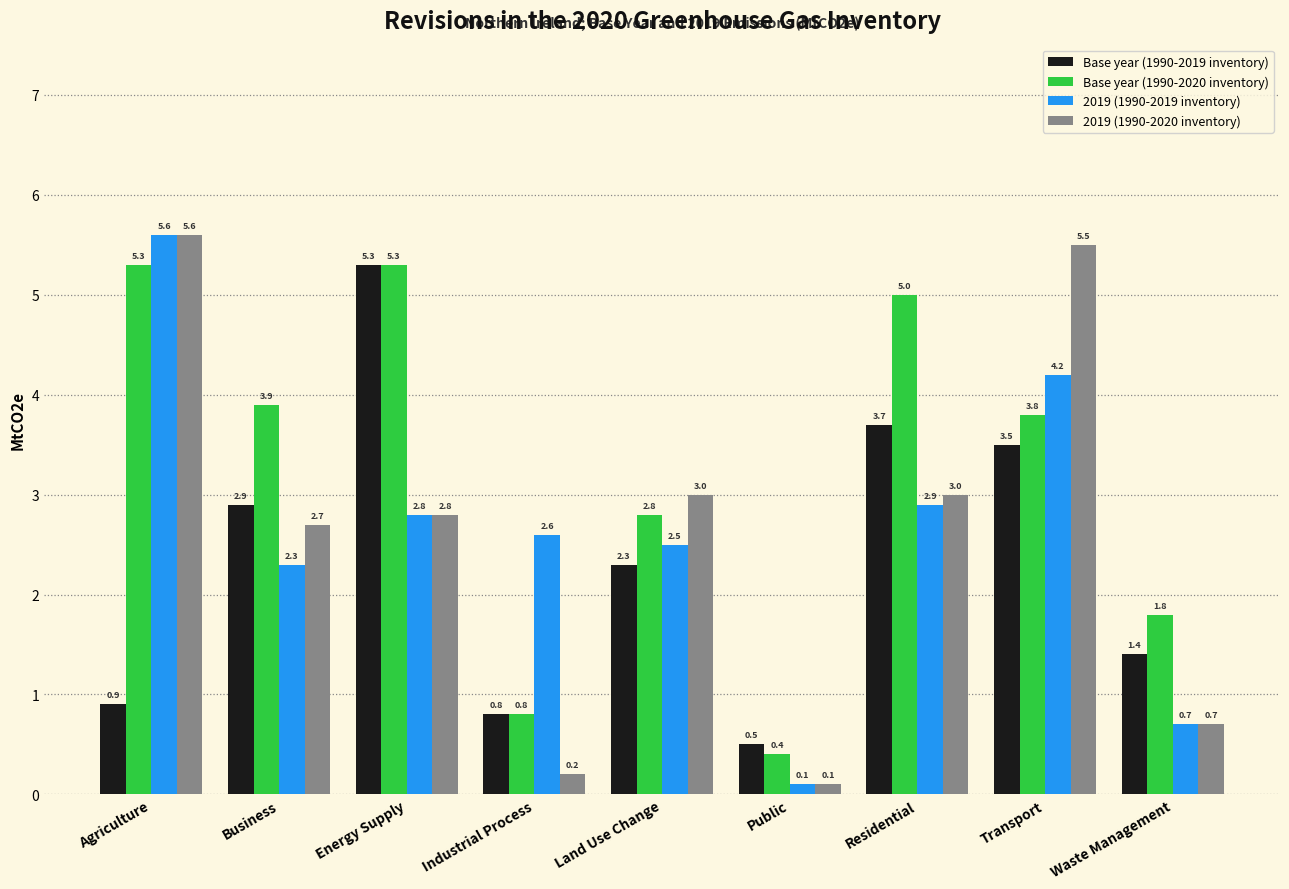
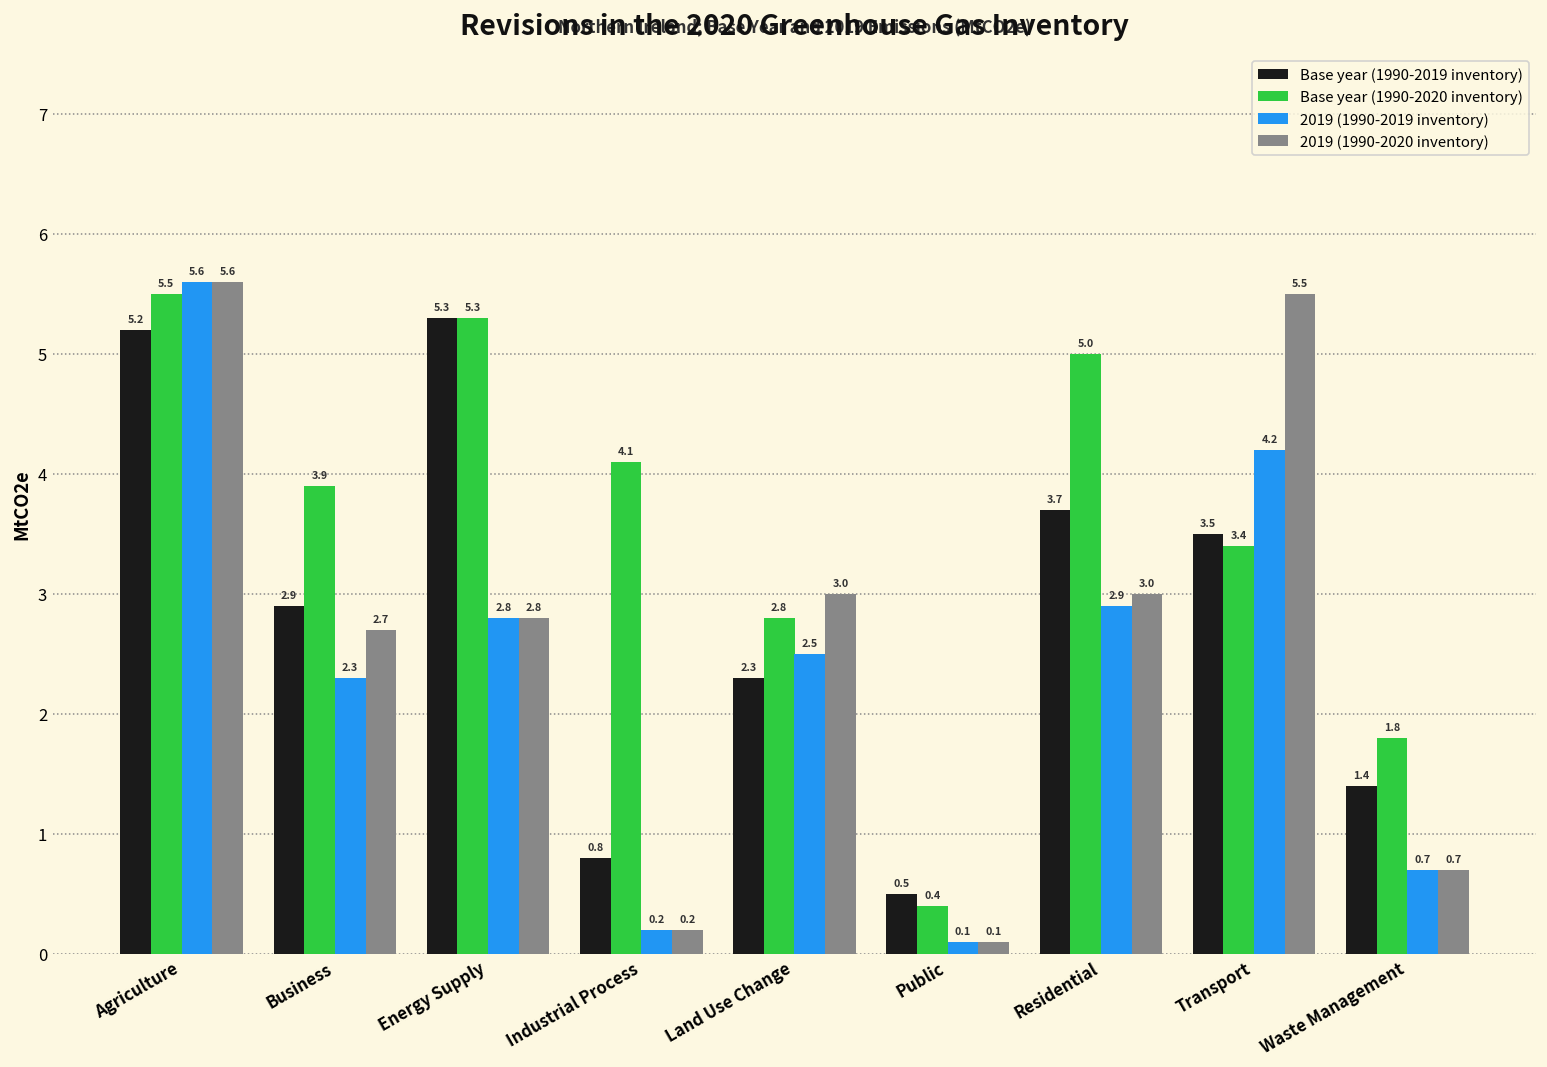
Base year (1990-2019 inventory), Agriculture: 0.9 -> 5.2
Base year (1990-2020 inventory), Agriculture: 5.3 -> 5.5
Base year (1990-2020 inventory), Industrial Process: 0.8 -> 4.1
2019 (1990-2019 inventory), Industrial Process: 2.6 -> 0.2
Base year (1990-2020 inventory), Transport: 3.8 -> 3.4
